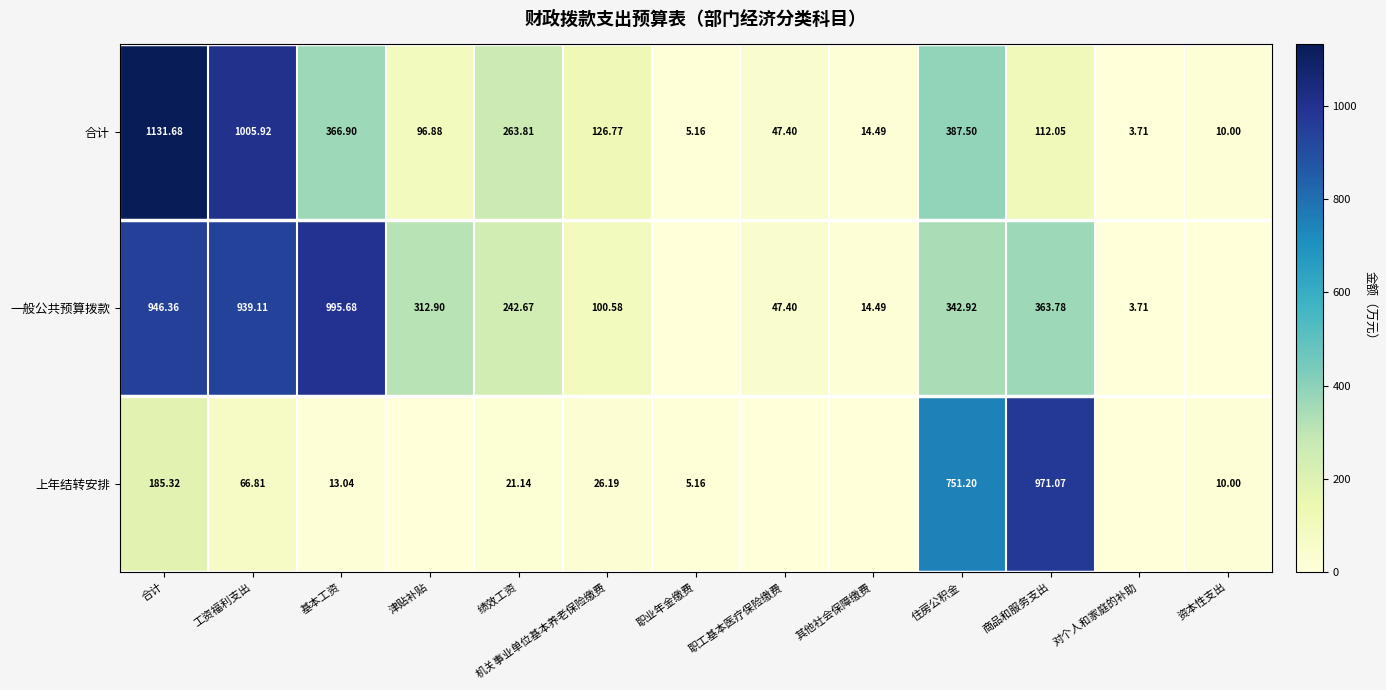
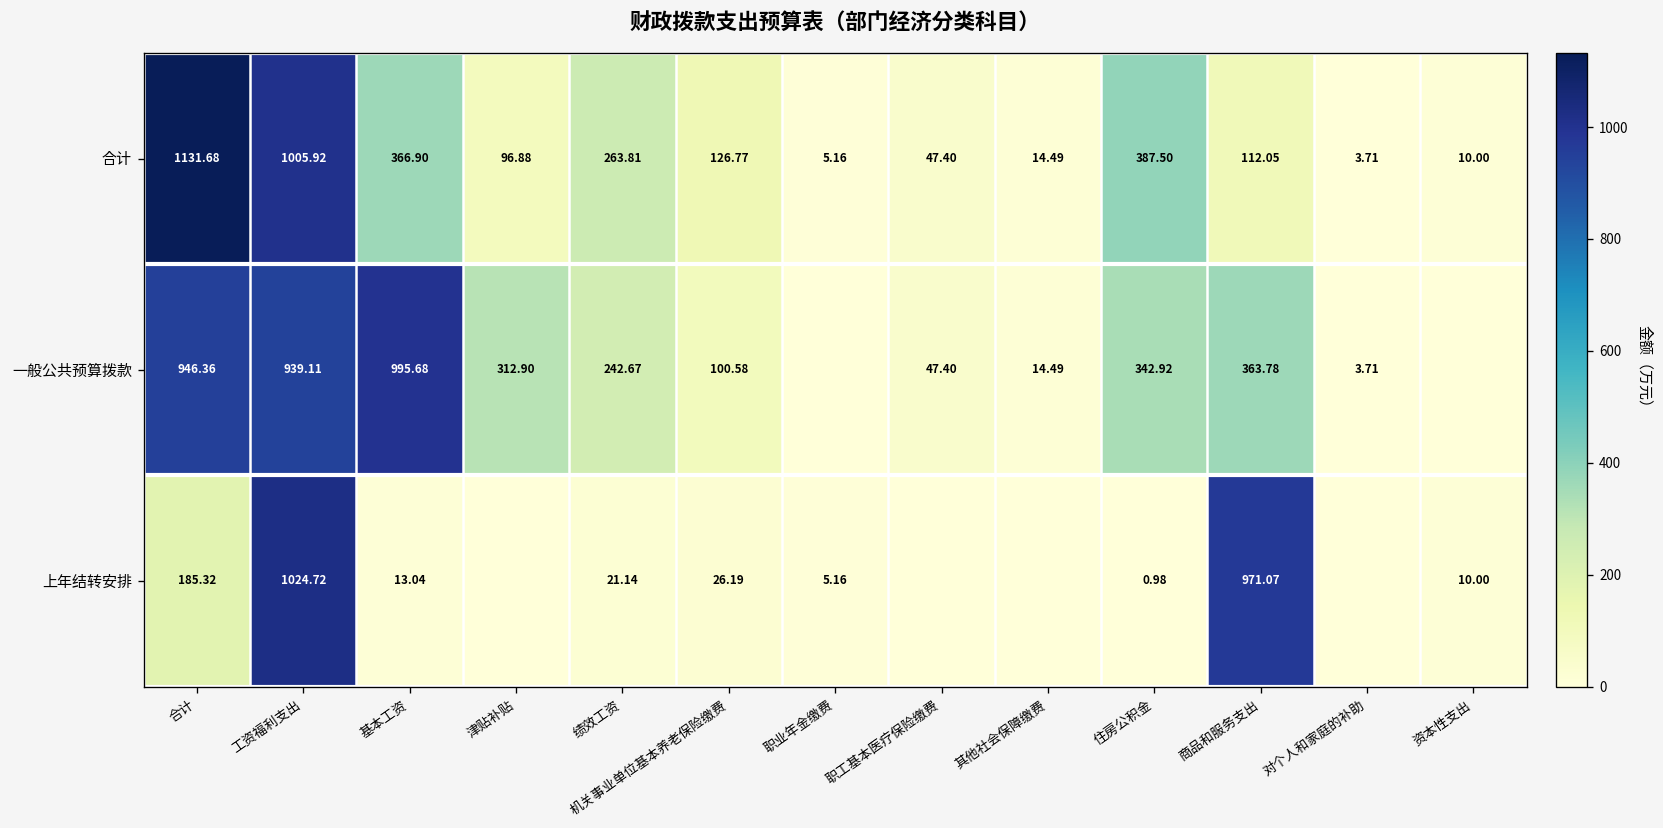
上年结转安排, 工资福利支出: 66.81 -> 1024.72
上年结转安排, 住房公积金: 751.20 -> 0.98
